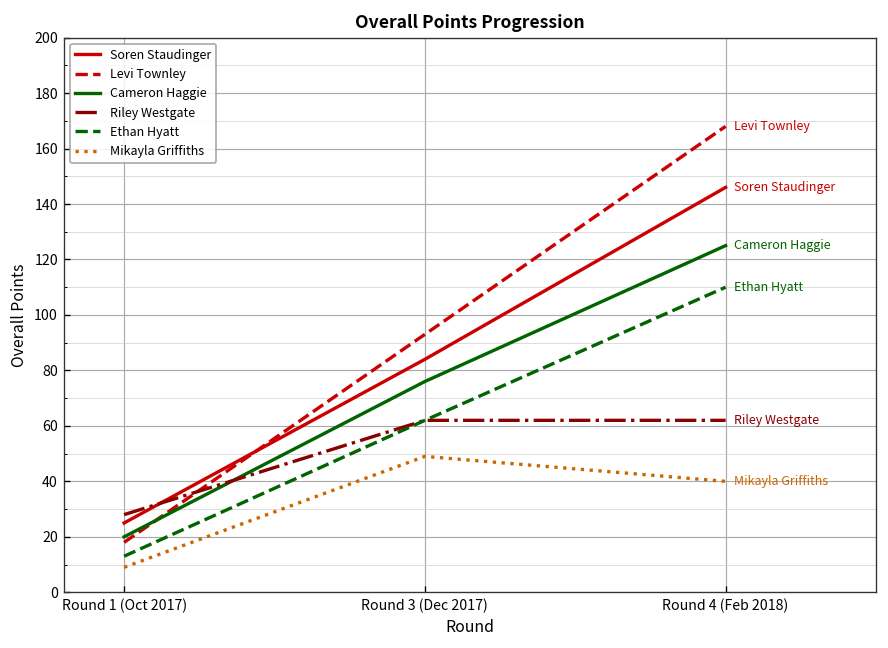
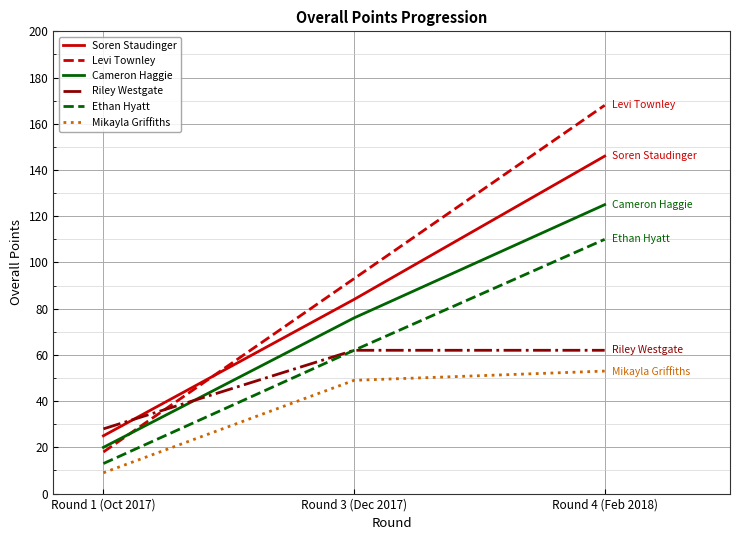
Mikayla Griffiths, Round 4 (Feb 2018): 40 -> 53
